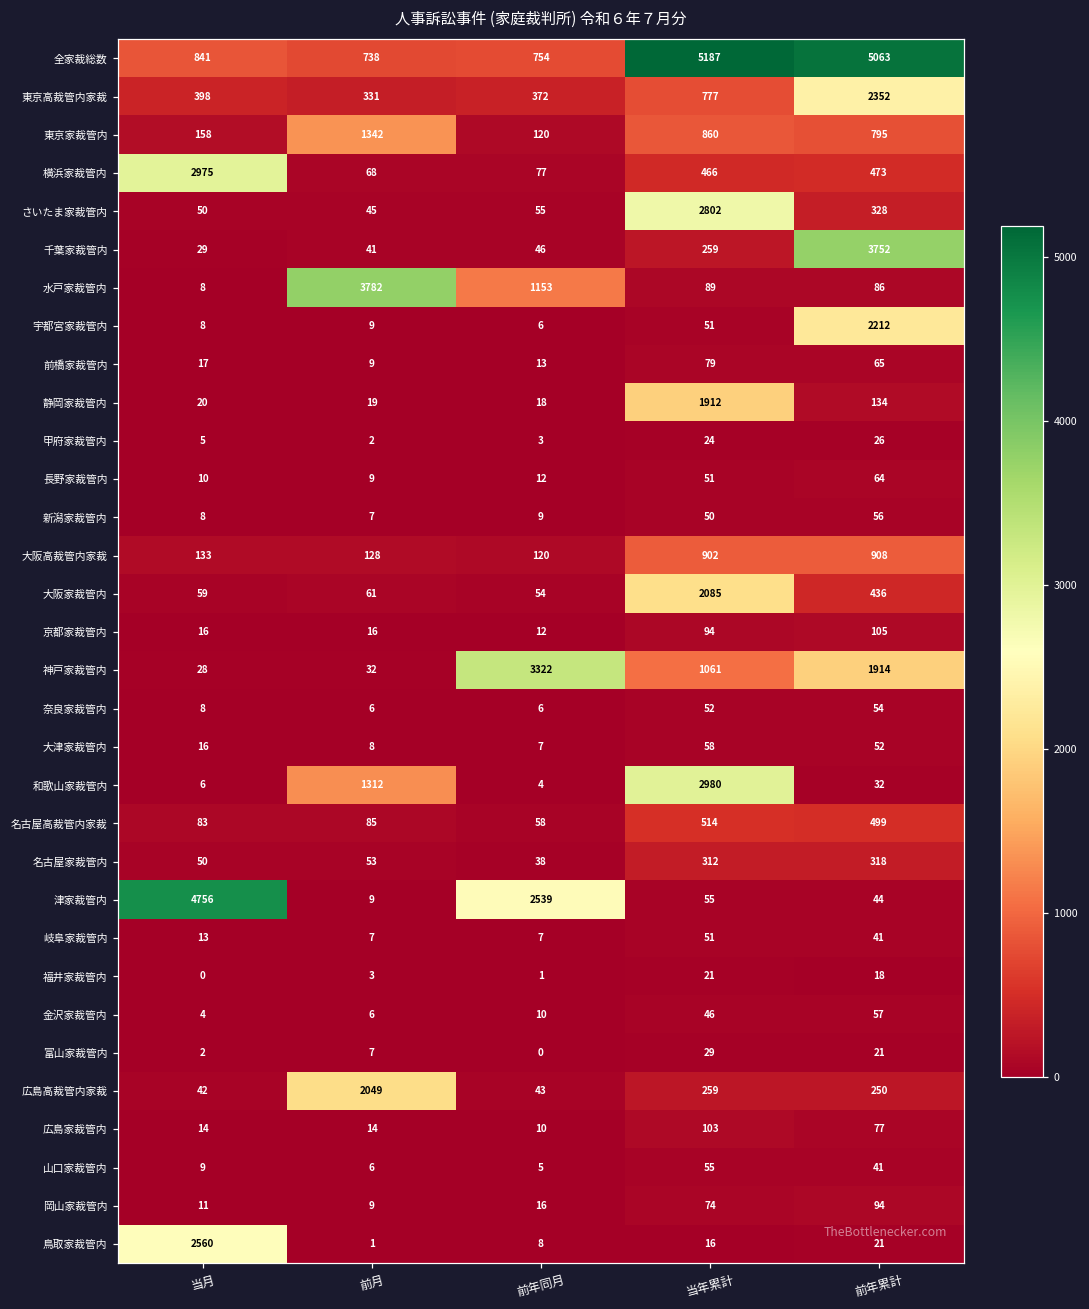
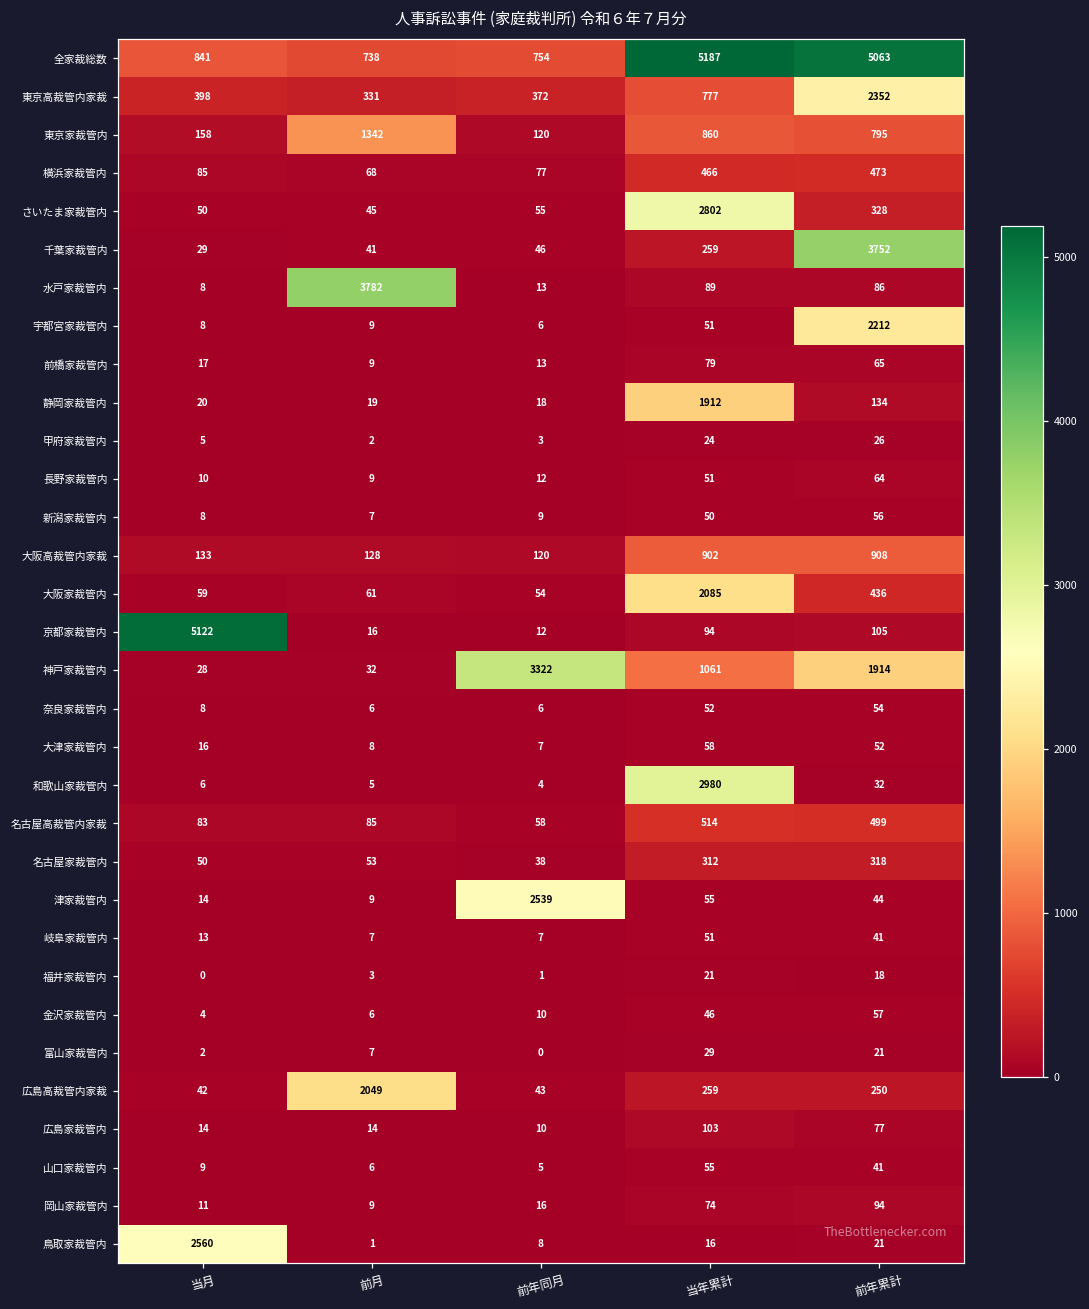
横浜家裁管内, 当月: 2975 -> 85
水戸家裁管内, 前年同月: 1153 -> 13
京都家裁管内, 当月: 16 -> 5122
和歌山家裁管内, 前月: 1312 -> 5
津家裁管内, 当月: 4756 -> 14
